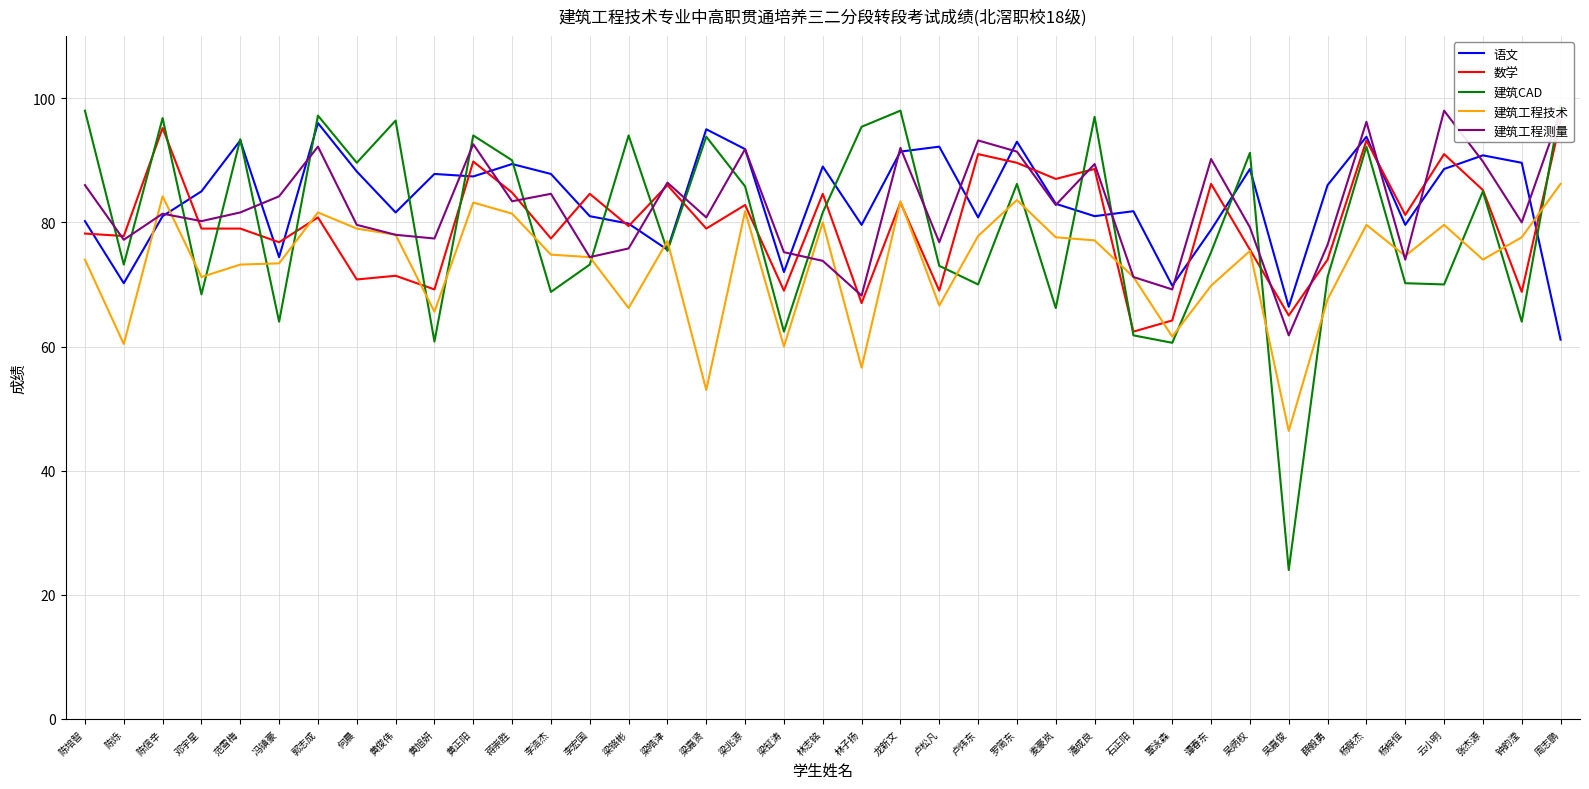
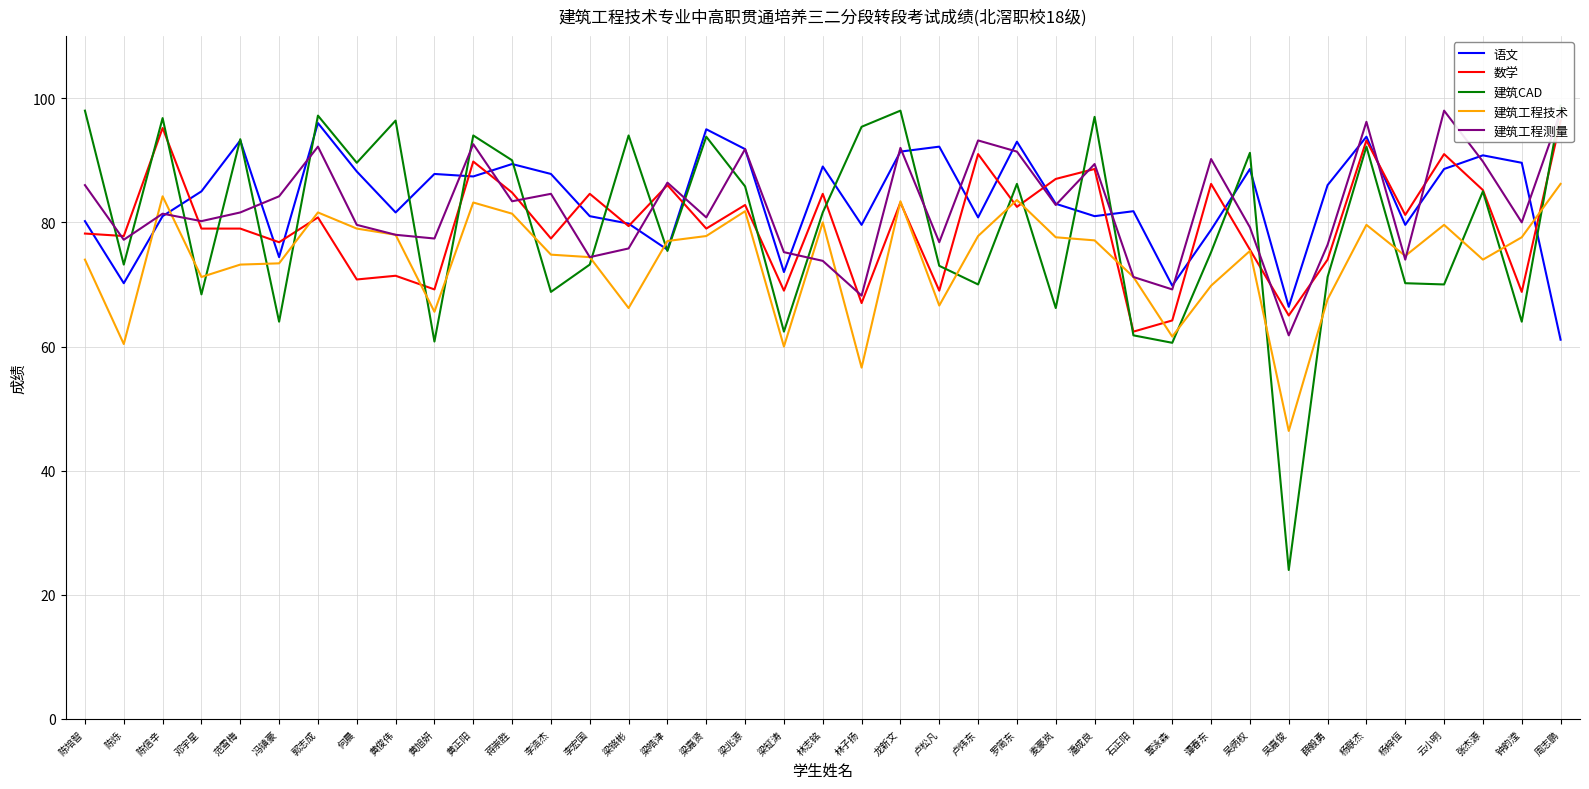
建筑工程技术, 梁嘉贤: 53 -> 78
数学, 罗简东: 90 -> 83
